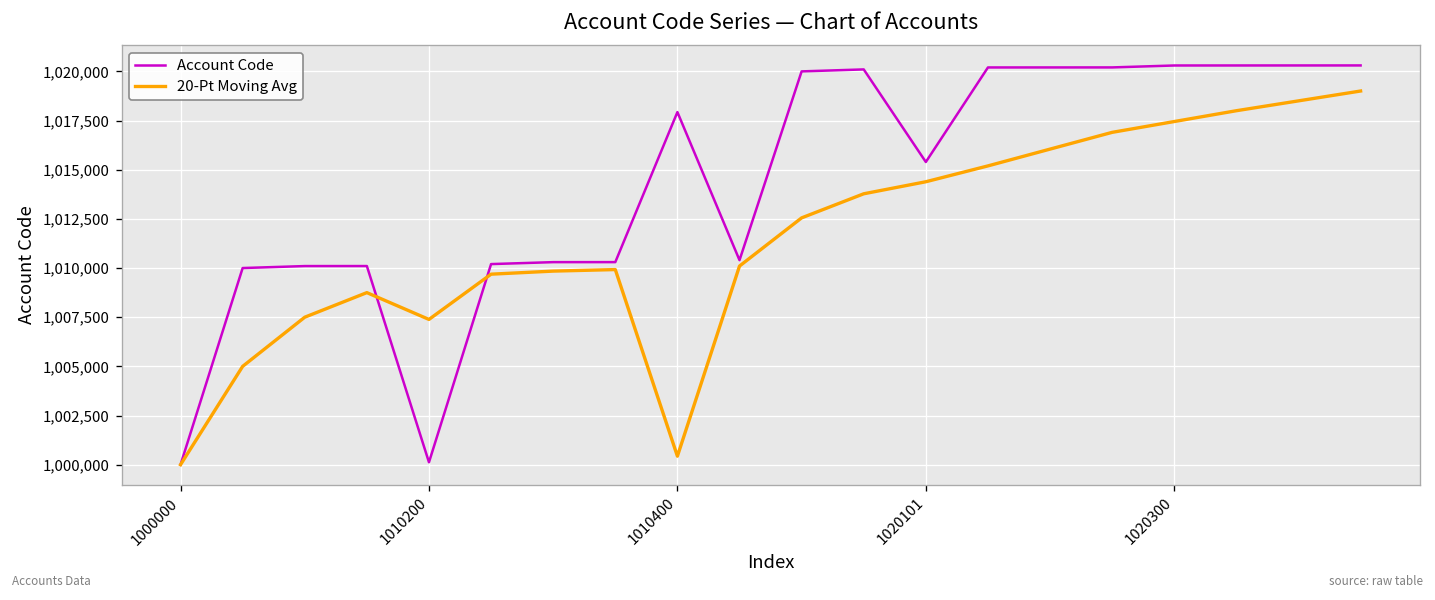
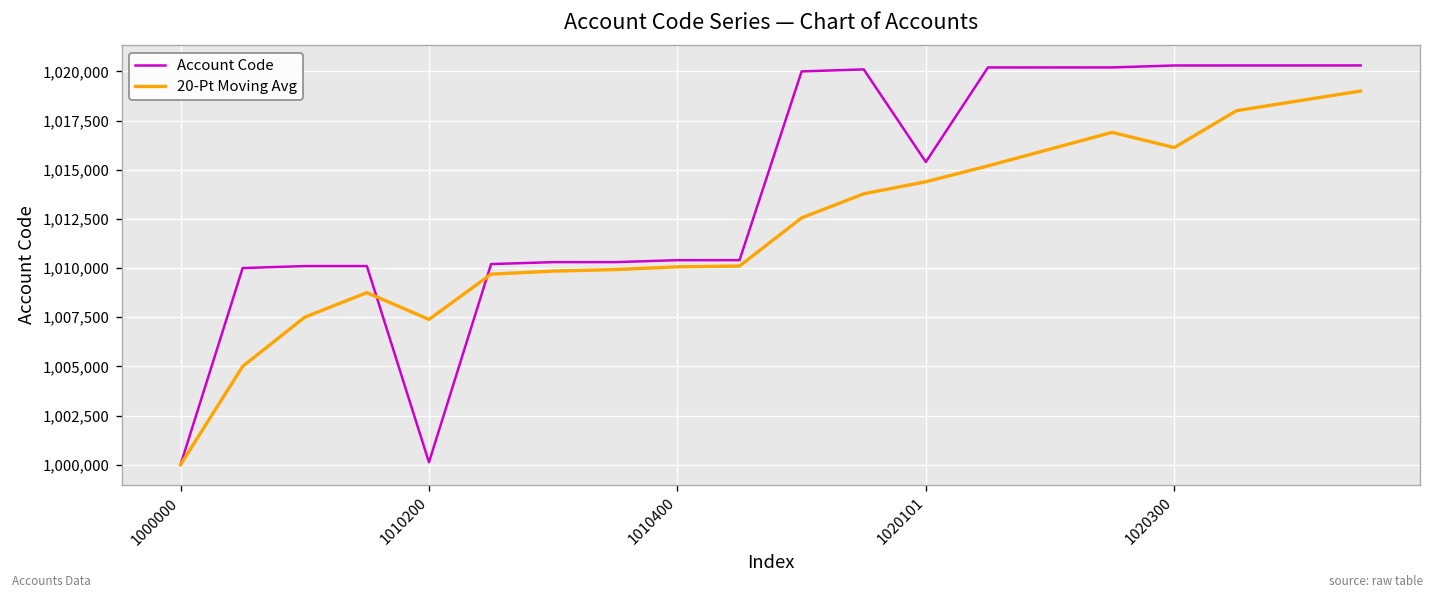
Account Code, 1010400: 1,017,900 -> 1,010,400
20-Pt Moving Avg, 1010400: 1,000,400 -> 1,010,100
20-Pt Moving Avg, 1020300: 1,017,500 -> 1,016,100
